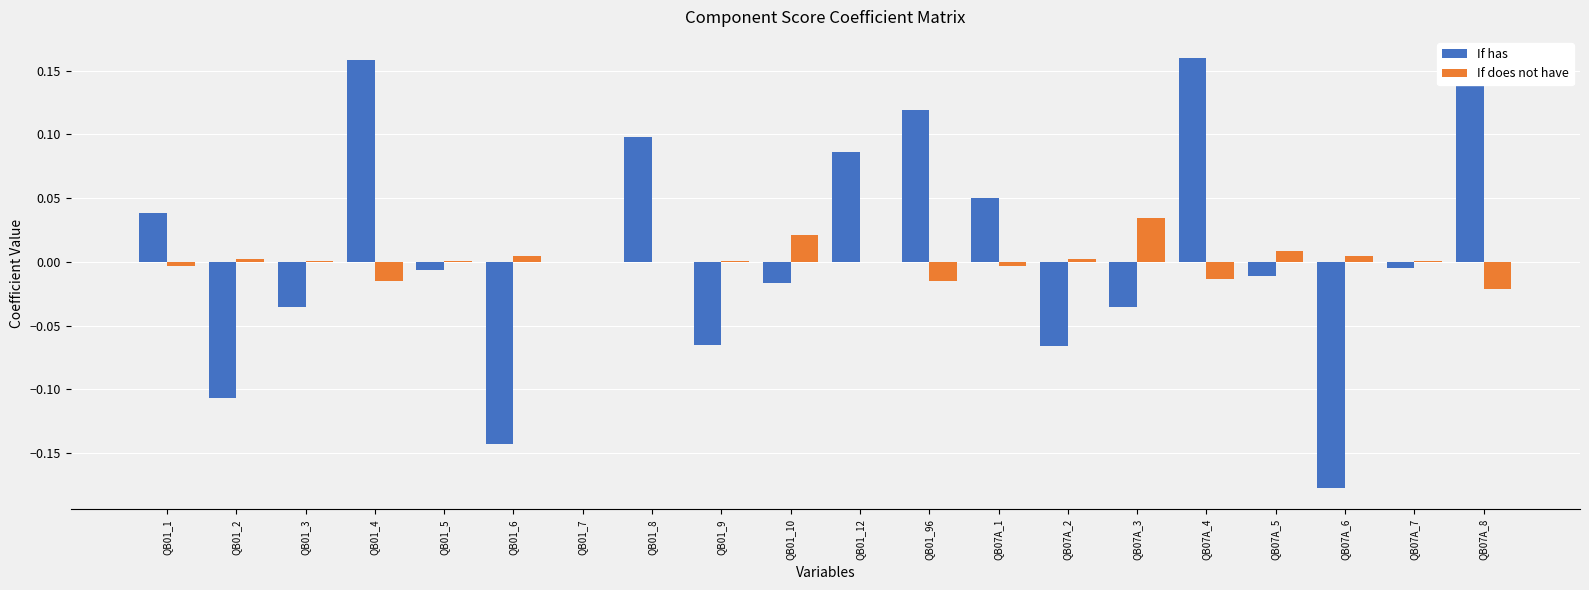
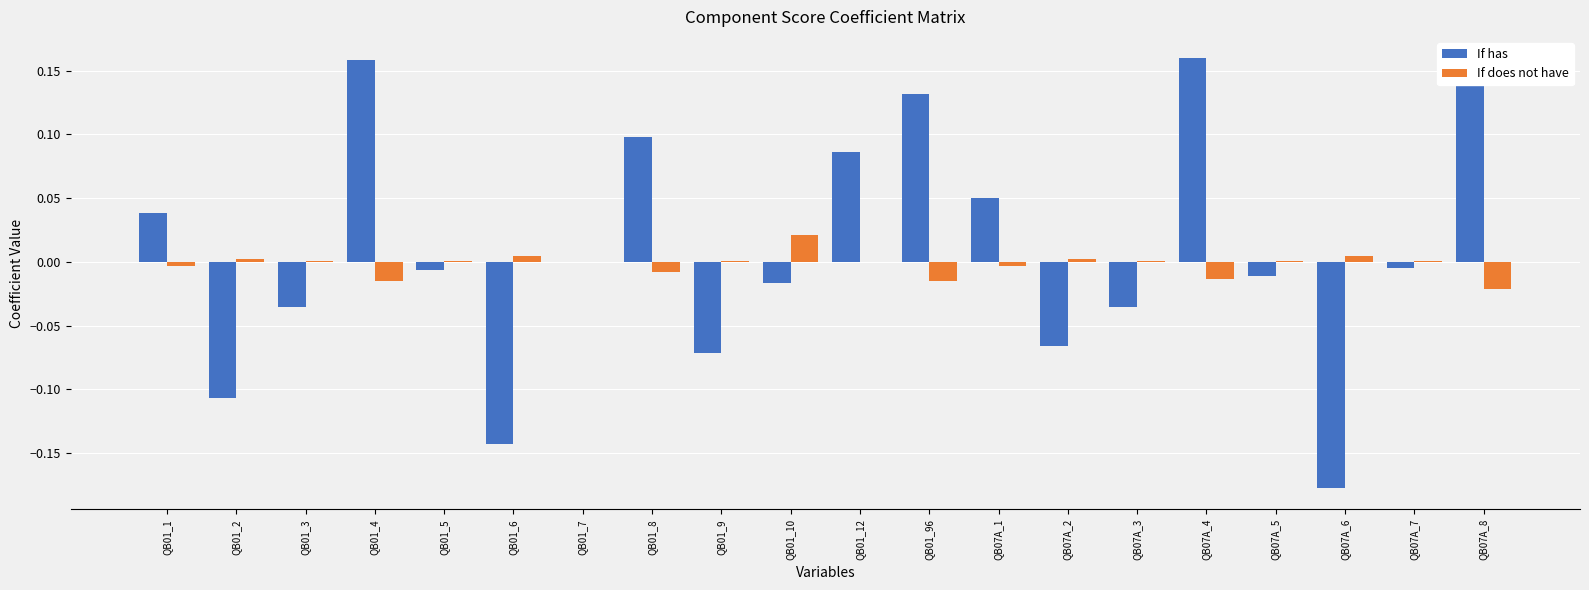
If does not have, QB01_8: -0.001 -> -0.008
If has, QB01_9: -0.065 -> -0.071
If has, QB01_96: 0.120 -> 0.132
If does not have, QB07A_3: 0.034 -> 0.001
If does not have, QB07A_5: 0.009 -> 0.001
